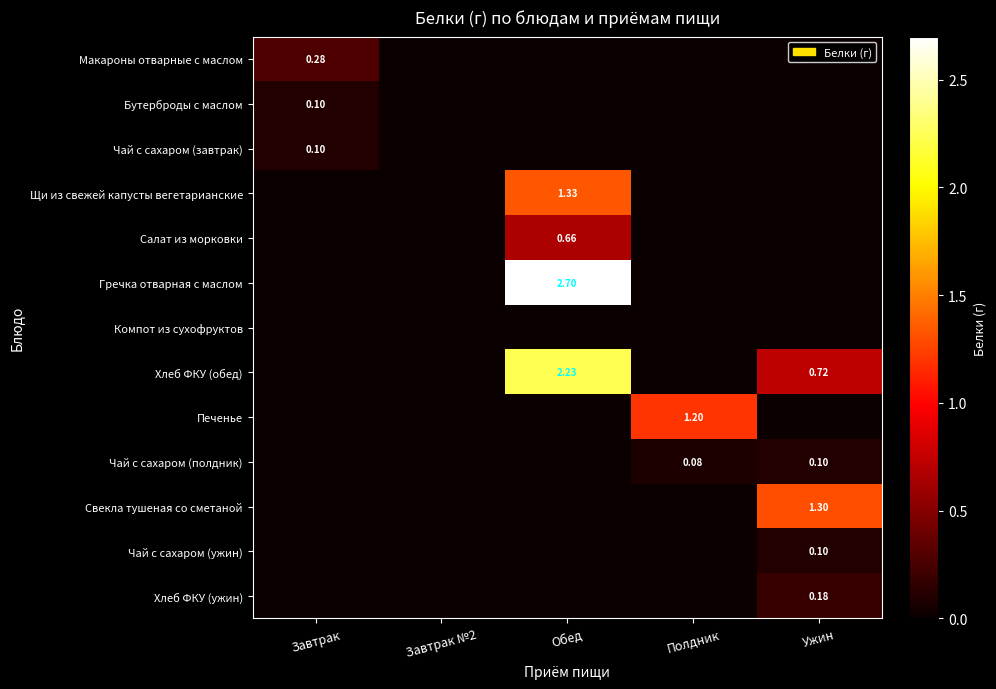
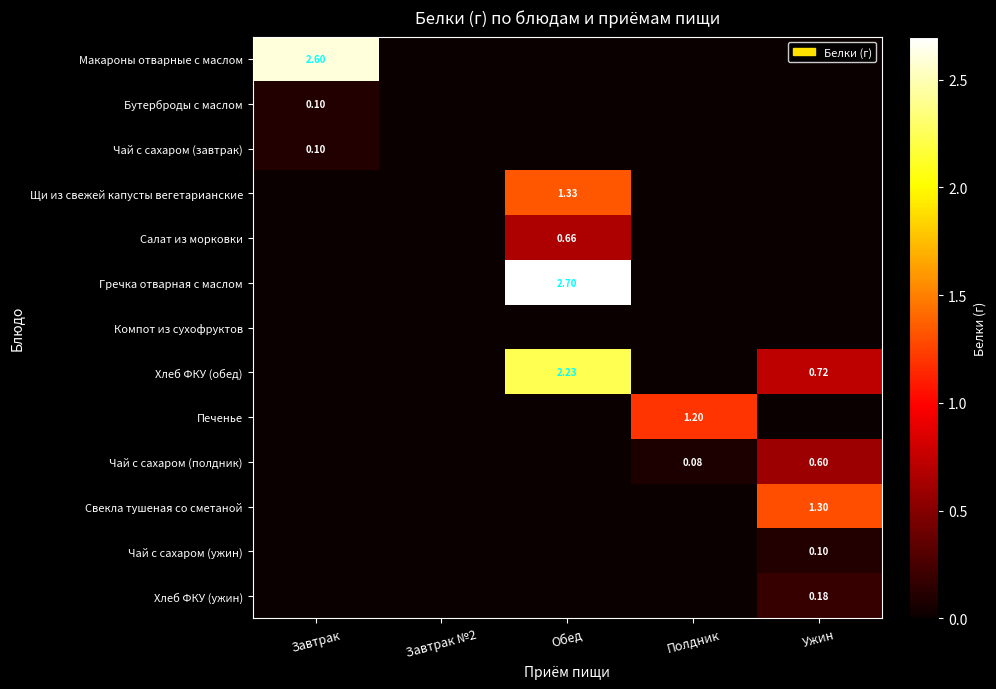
Макароны отварные с маслом, Завтрак: 0.28 -> 2.60
Чай с сахаром (полдник), Ужин: 0.10 -> 0.60
